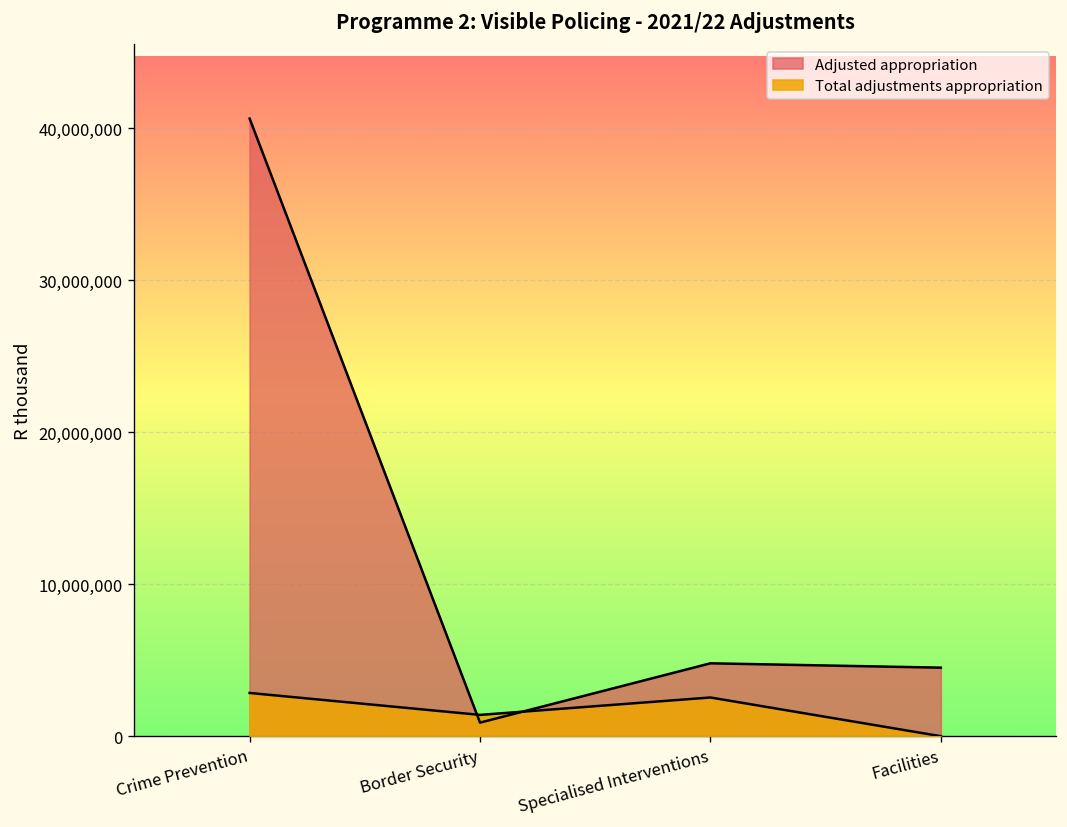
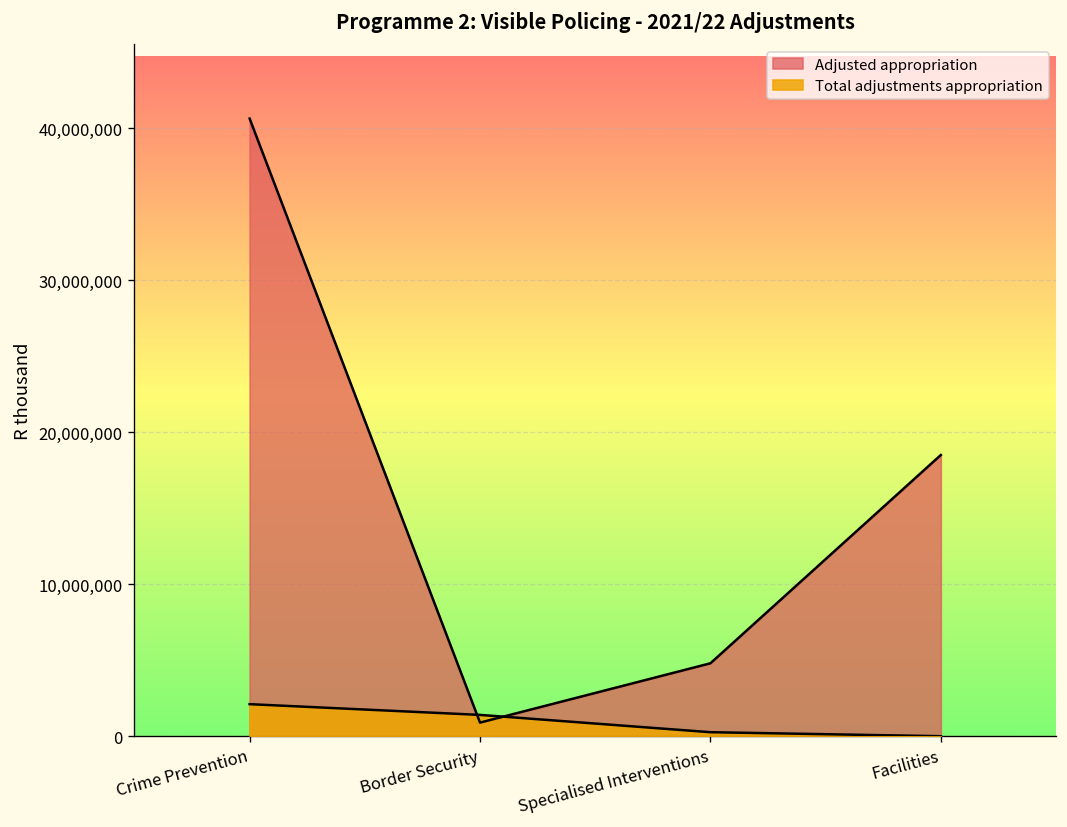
Total adjustments appropriation, Crime Prevention: 2,800,000 -> 2,100,000
Total adjustments appropriation, Specialised Interventions: 2,500,000 -> 300,000
Adjusted appropriation, Facilities: 4,500,000 -> 18,500,000
